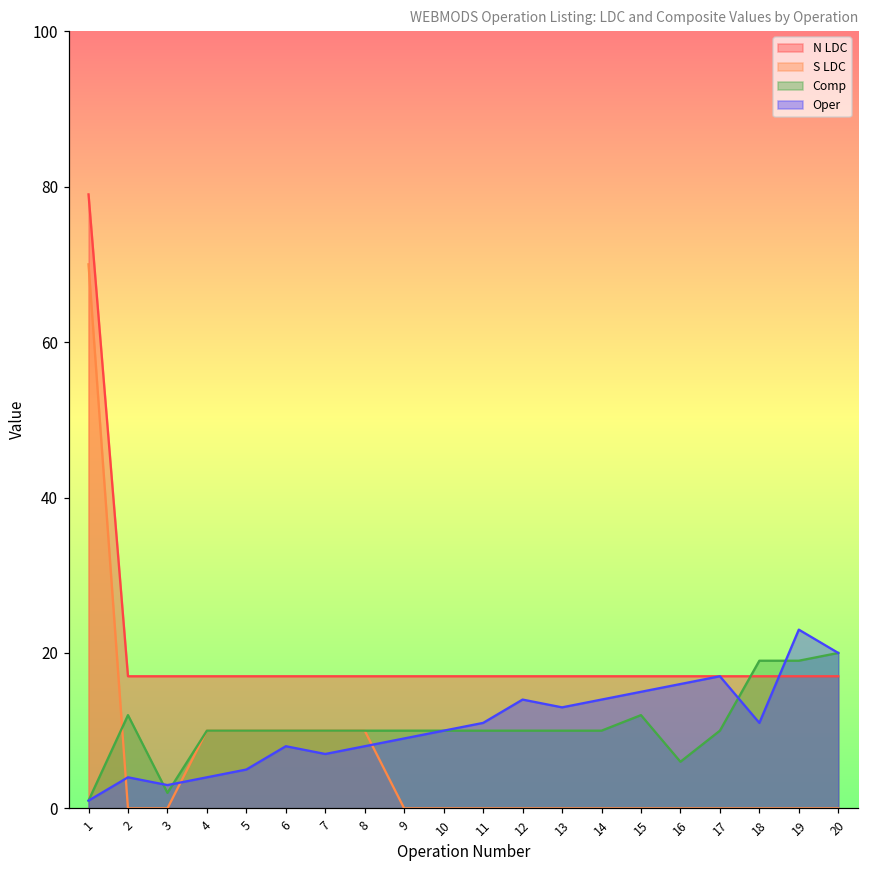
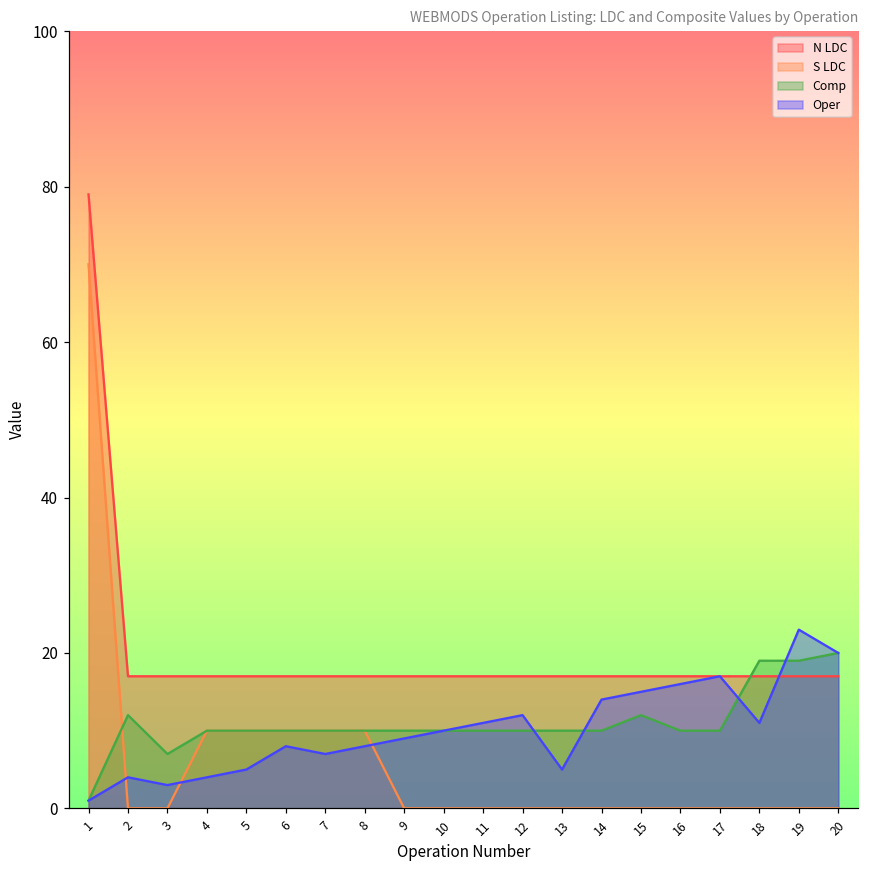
Comp, 3: 2 -> 7
Oper, 12: 14 -> 12
Oper, 13: 13 -> 5
Comp, 16: 6 -> 10
